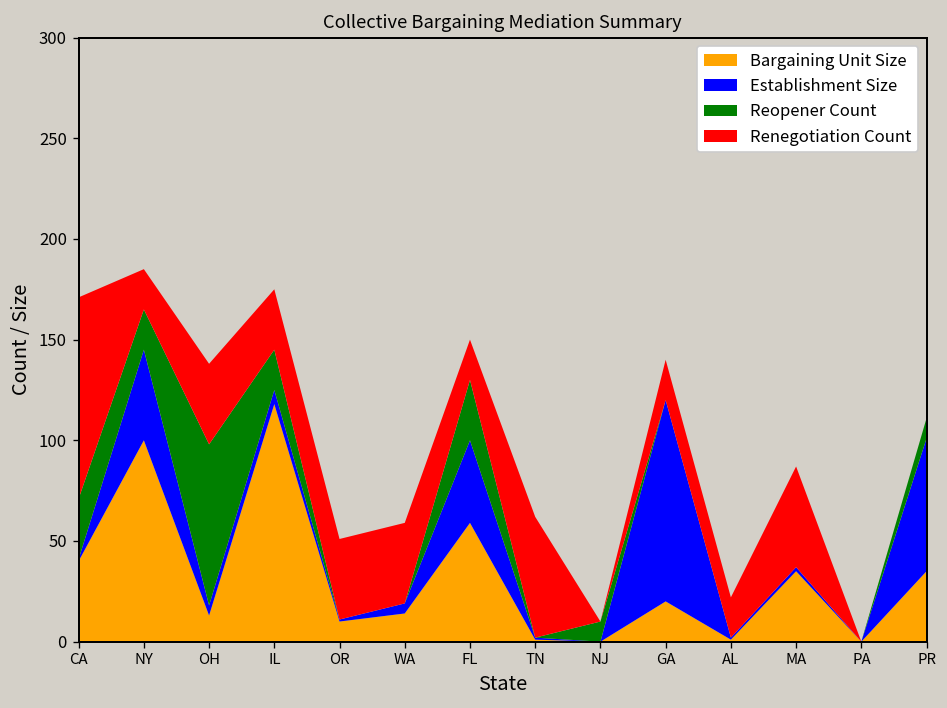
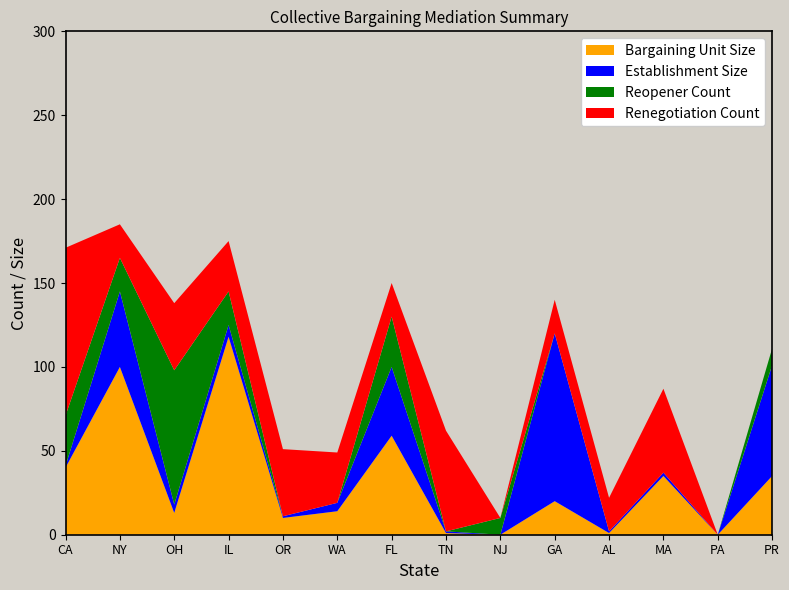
Renegotiation Count, WA: 40 -> 30
